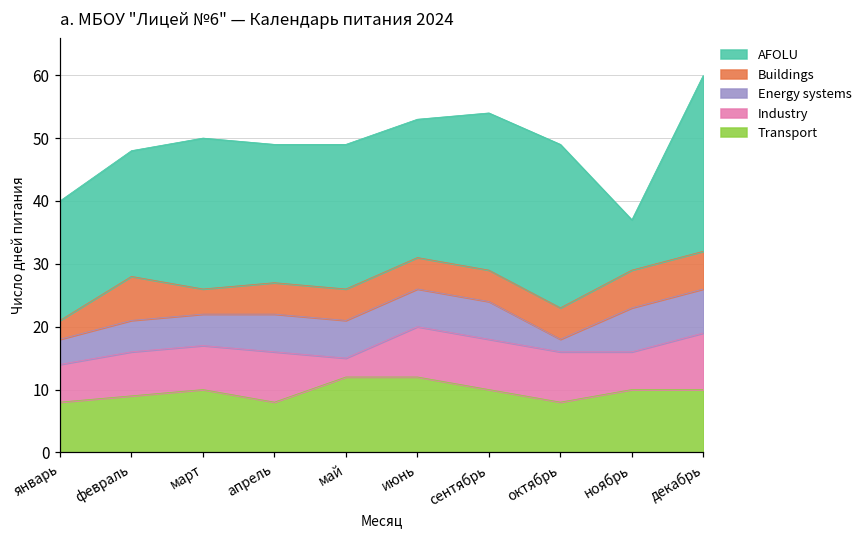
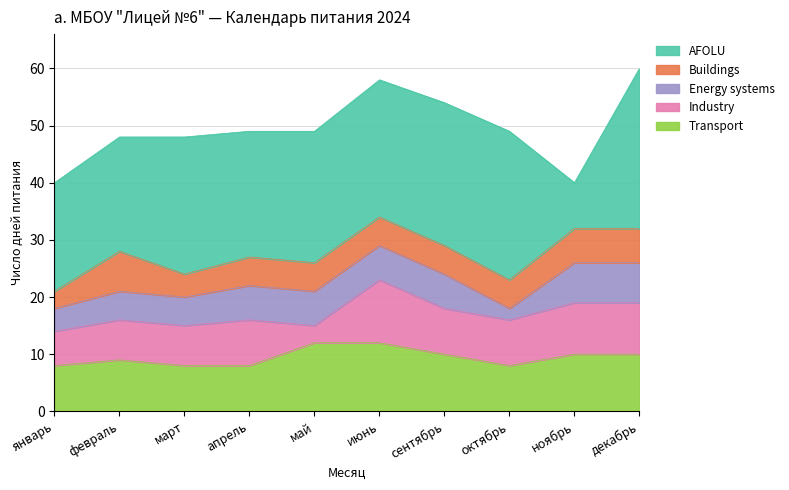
Transport, март: 10 -> 8
Industry, июнь: 8 -> 11
AFOLU, июнь: 22 -> 24
Industry, ноябрь: 6 -> 9
